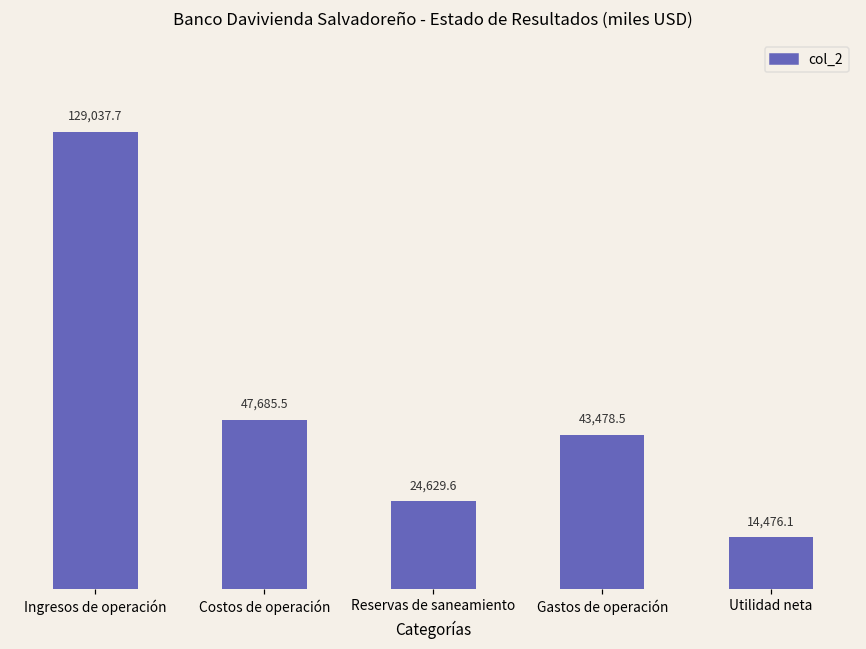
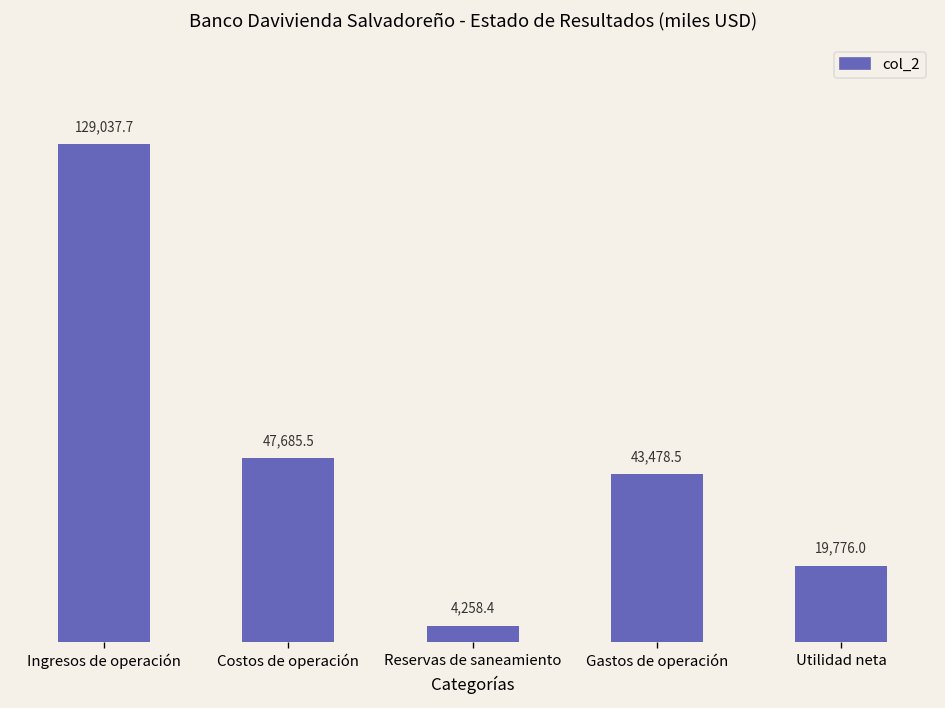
Reservas de saneamiento: 24,629.6 -> 4,258.4
Utilidad neta: 14,476.1 -> 19,776.0
